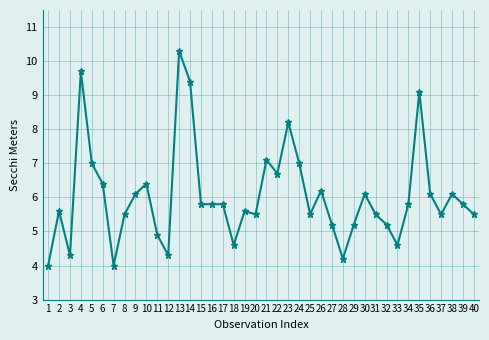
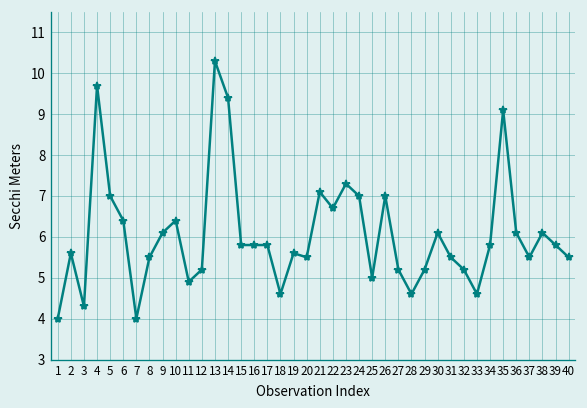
12: 4.3 -> 5.2
23: 8.2 -> 7.3
25: 5.5 -> 5.0
26: 6.2 -> 7.0
28: 4.2 -> 4.6
